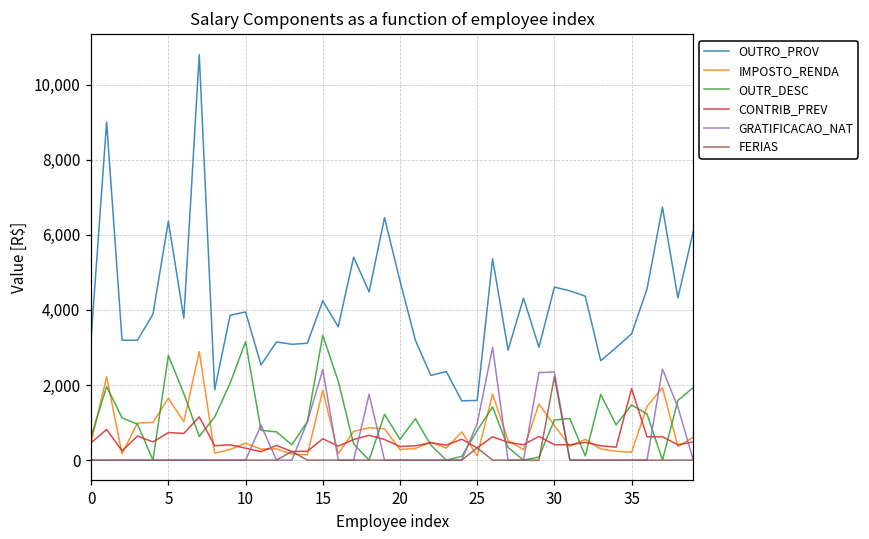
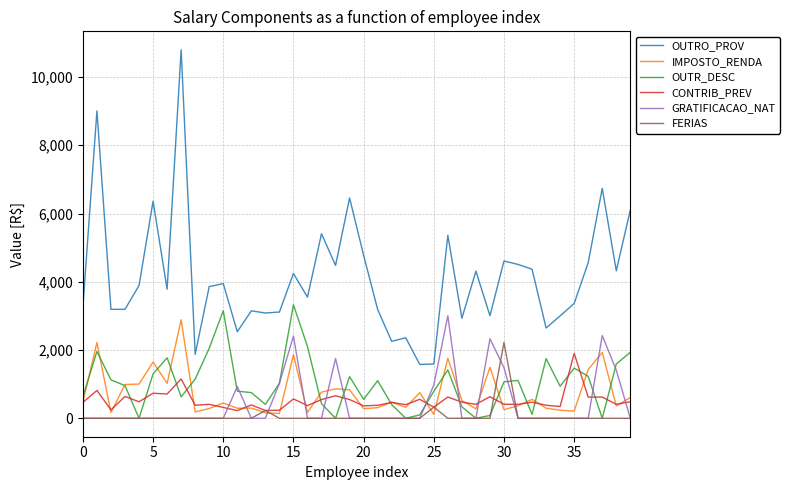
OUTR_DESC, 5: 2,800 -> 1,300
IMPOSTO_RENDA, 30: 900 -> 300
GRATIFICACAO_NAT, 30: 2,300 -> 1,500
